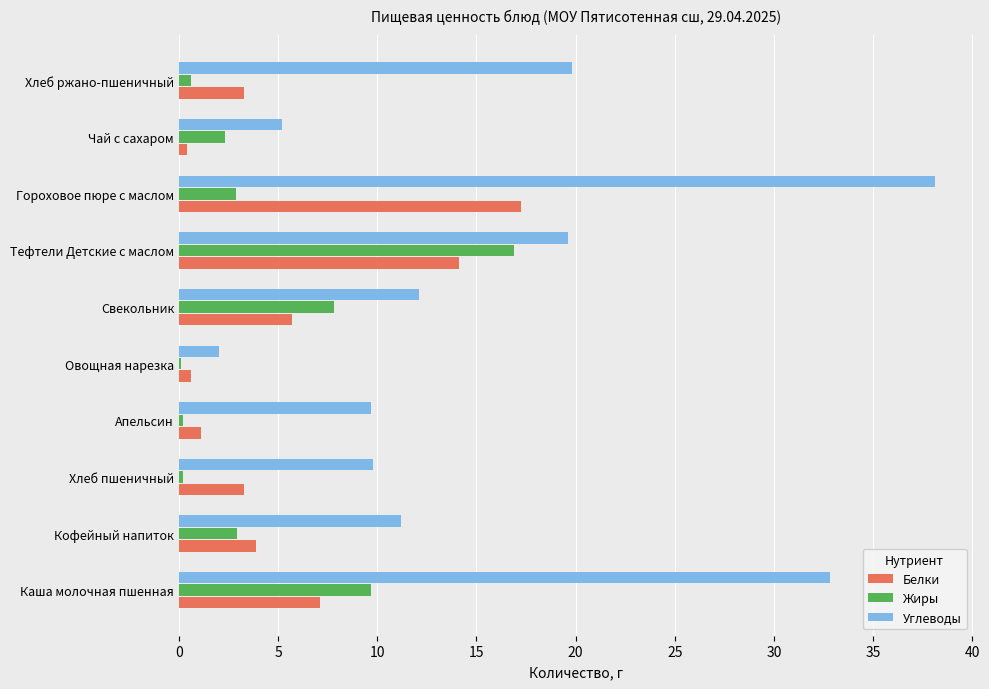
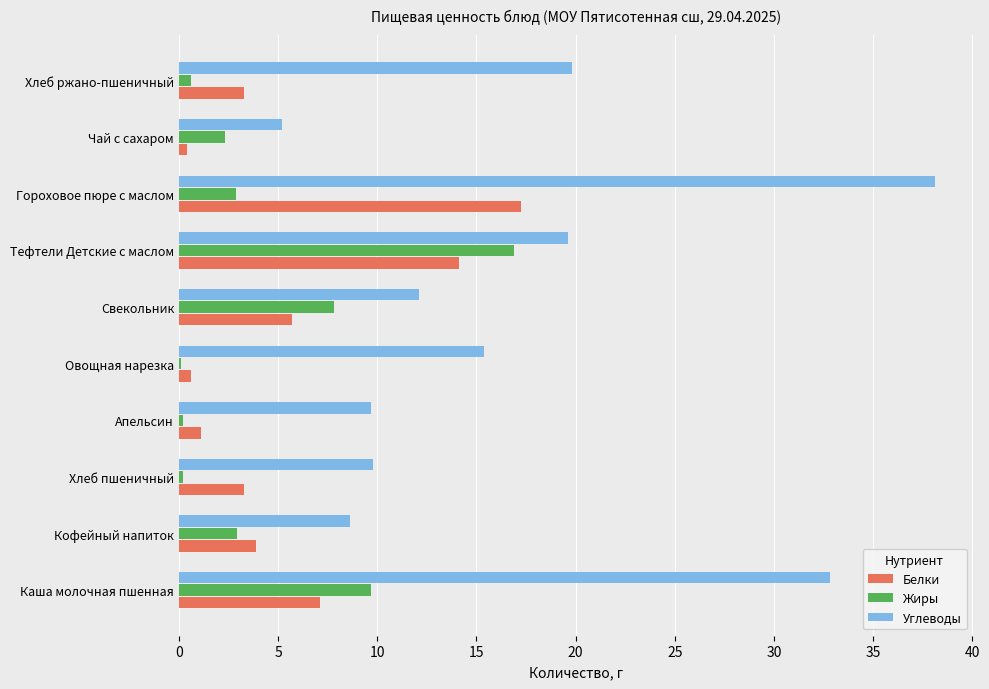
Углеводы, Овощная нарезка: 2.0 -> 15.4
Углеводы, Кофейный напиток: 11.2 -> 8.6
